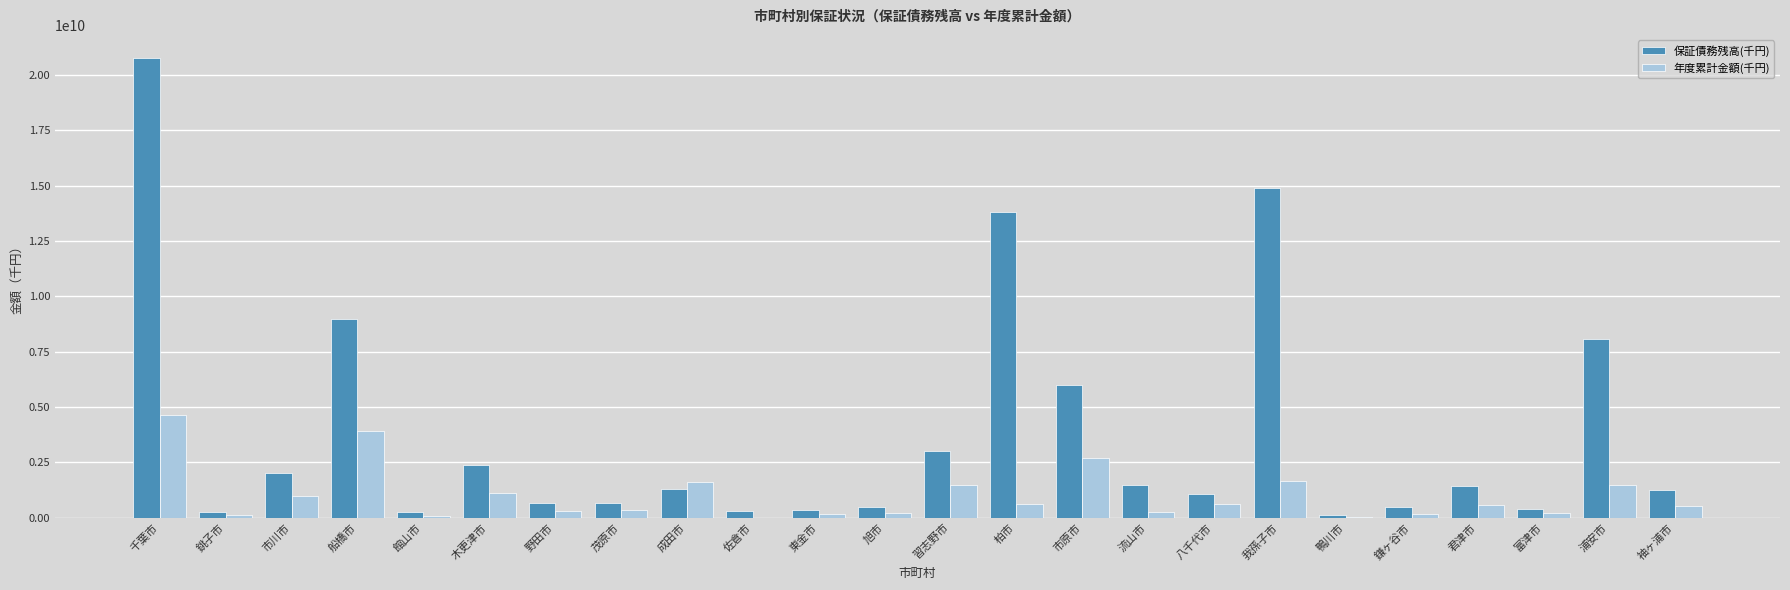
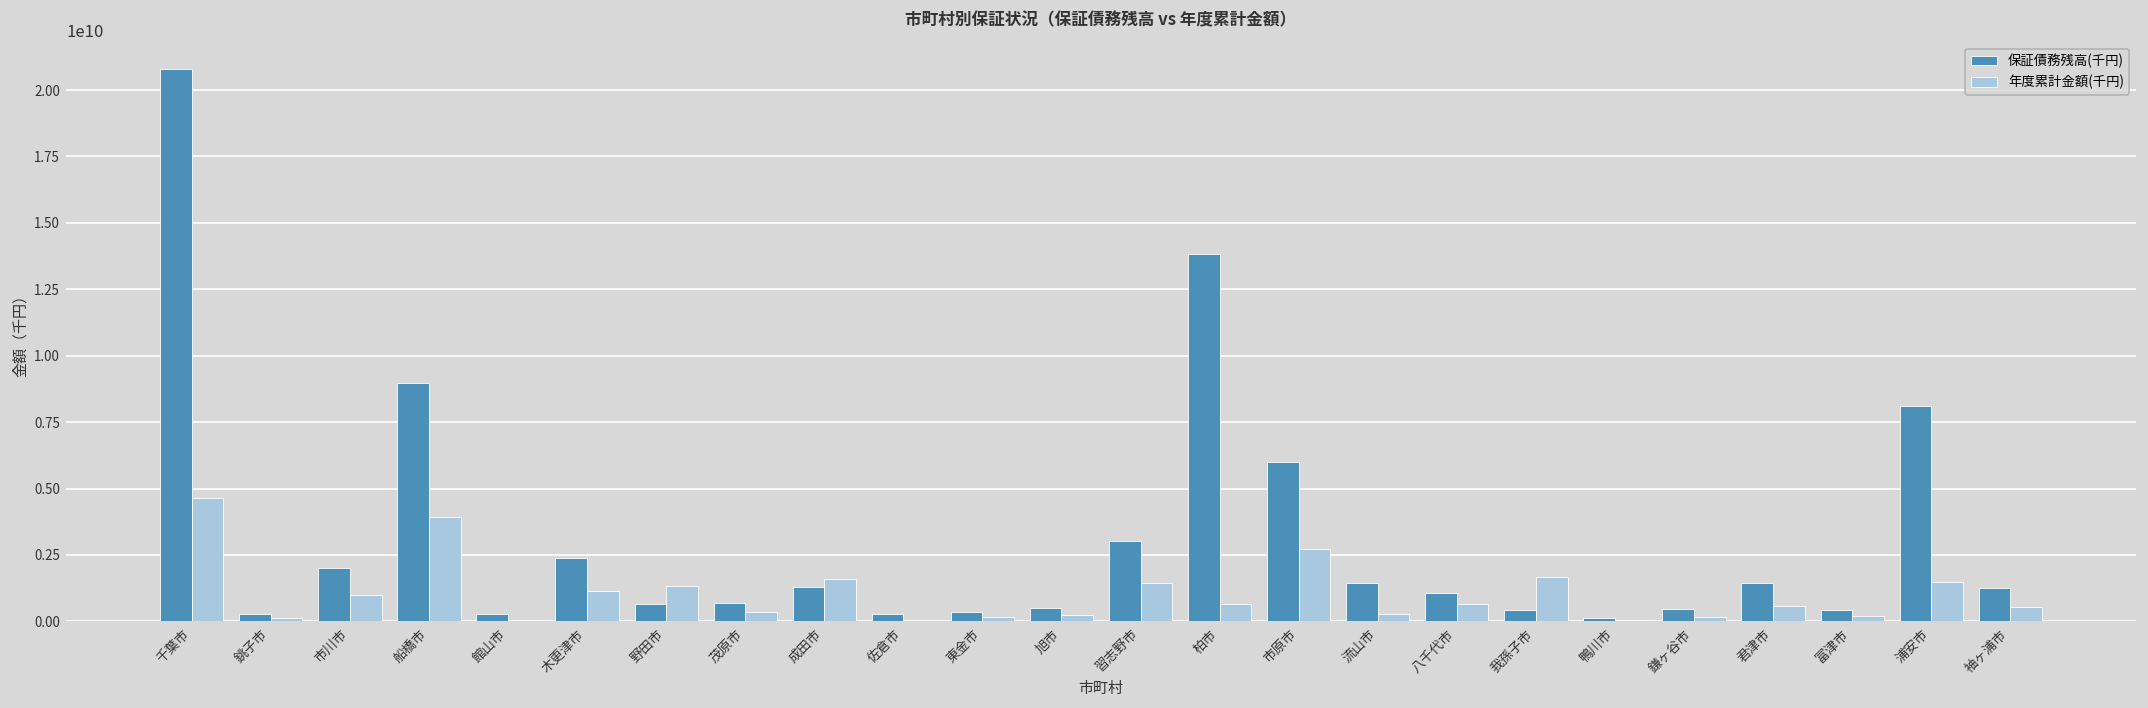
年度累計金額(千円), 野田市: 300000000 -> 1300000000
保証債務残高(千円), 我孫子市: 14900000000 -> 400000000
